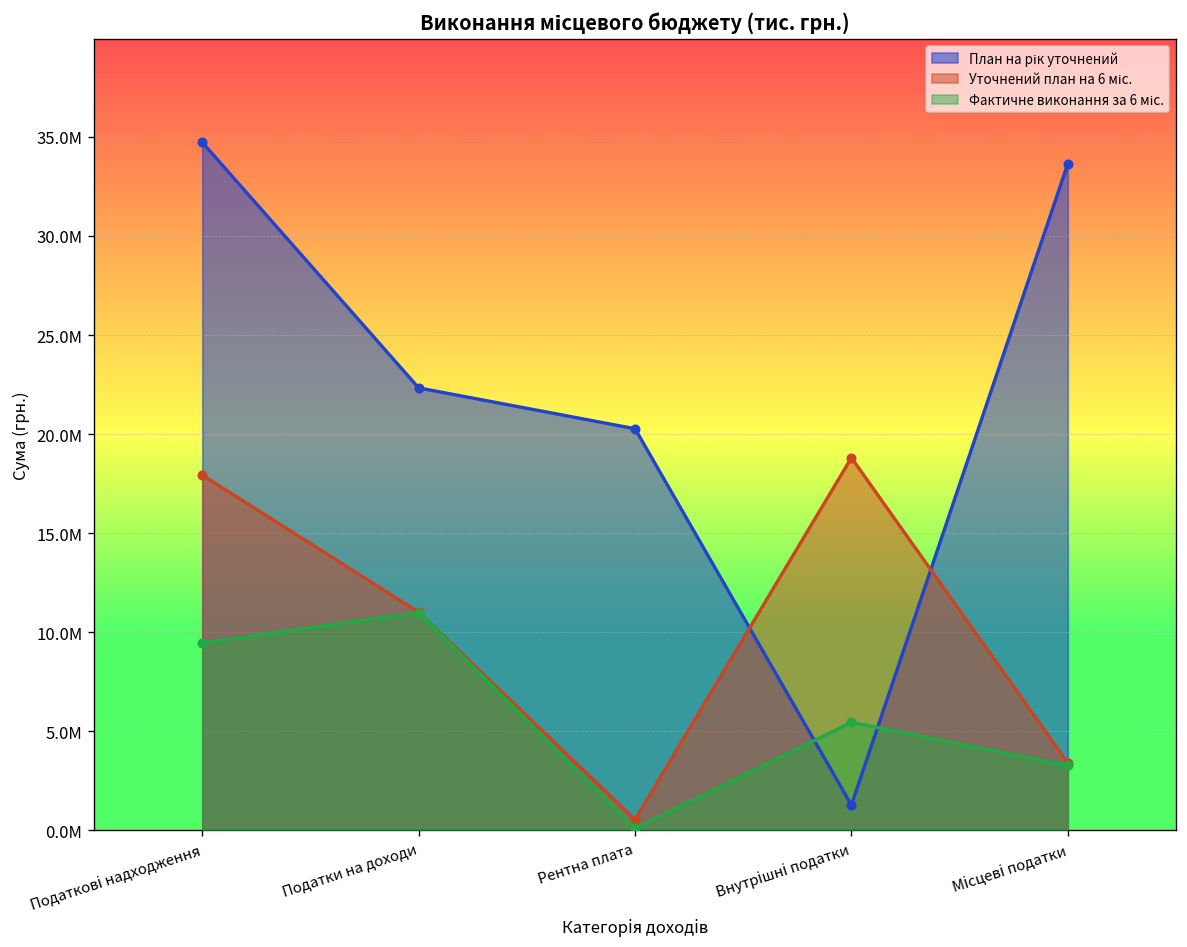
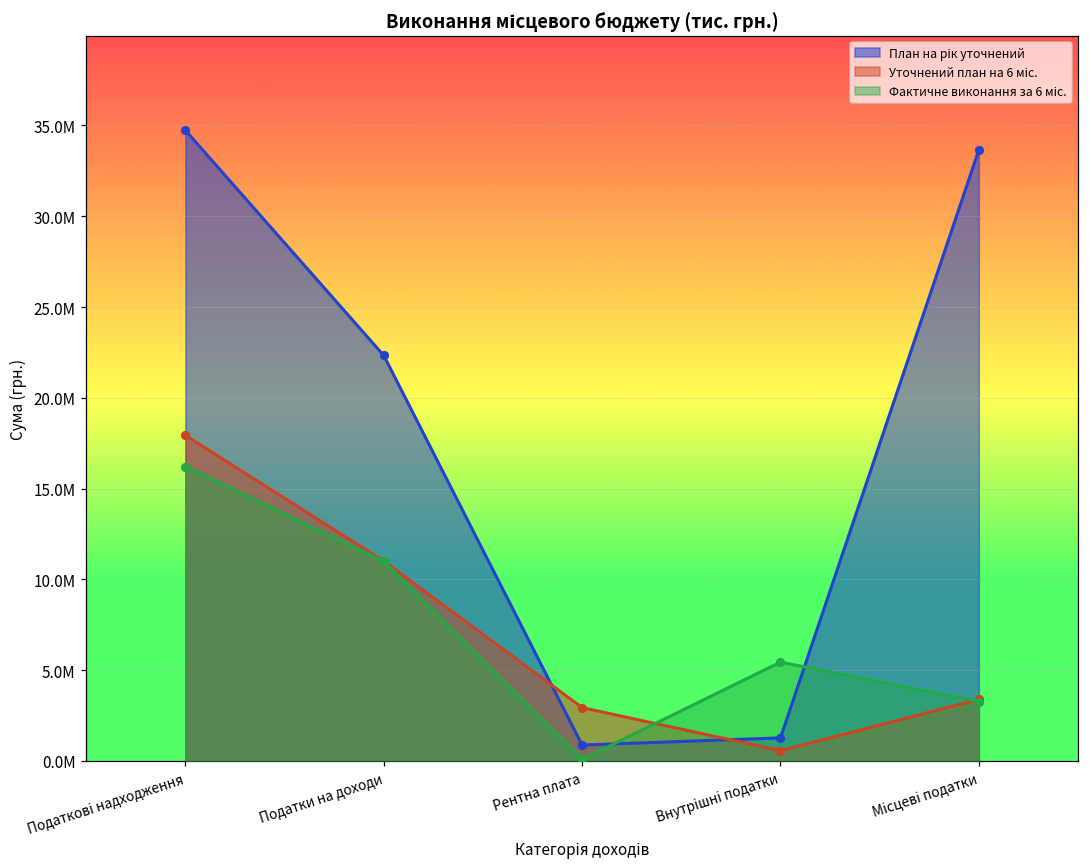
Фактичне виконання за 6 міс., Податкові надходження: 9500000 -> 16200000
План на рік уточнений, Рентна плата: 20300000 -> 900000
Уточнений план на 6 міс., Рентна плата: 500000 -> 2900000
Уточнений план на 6 міс., Внутрішні податки: 18800000 -> 600000
